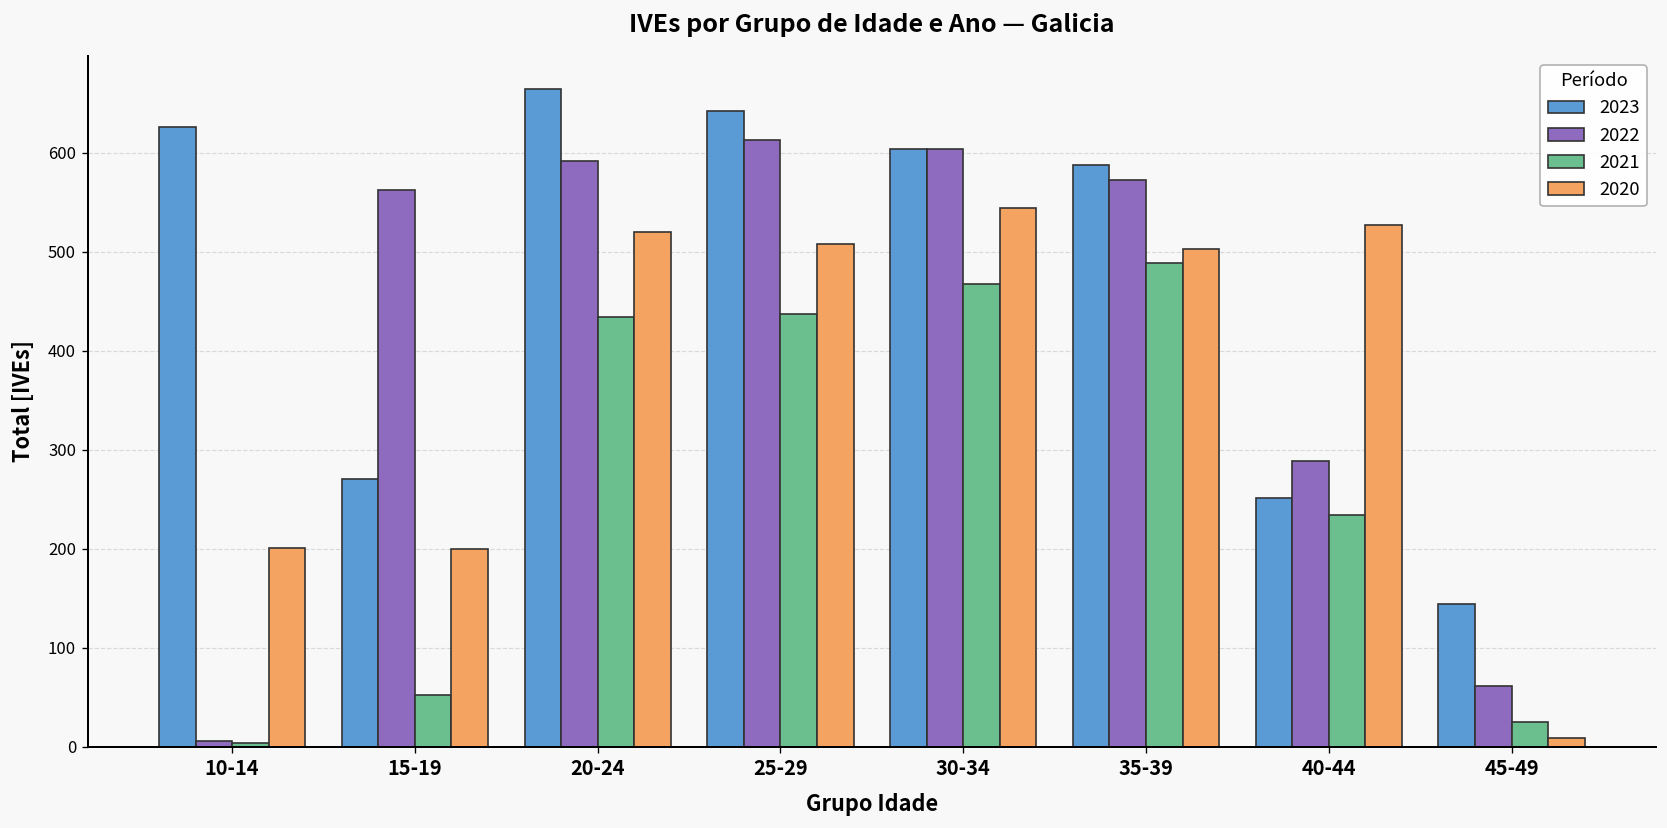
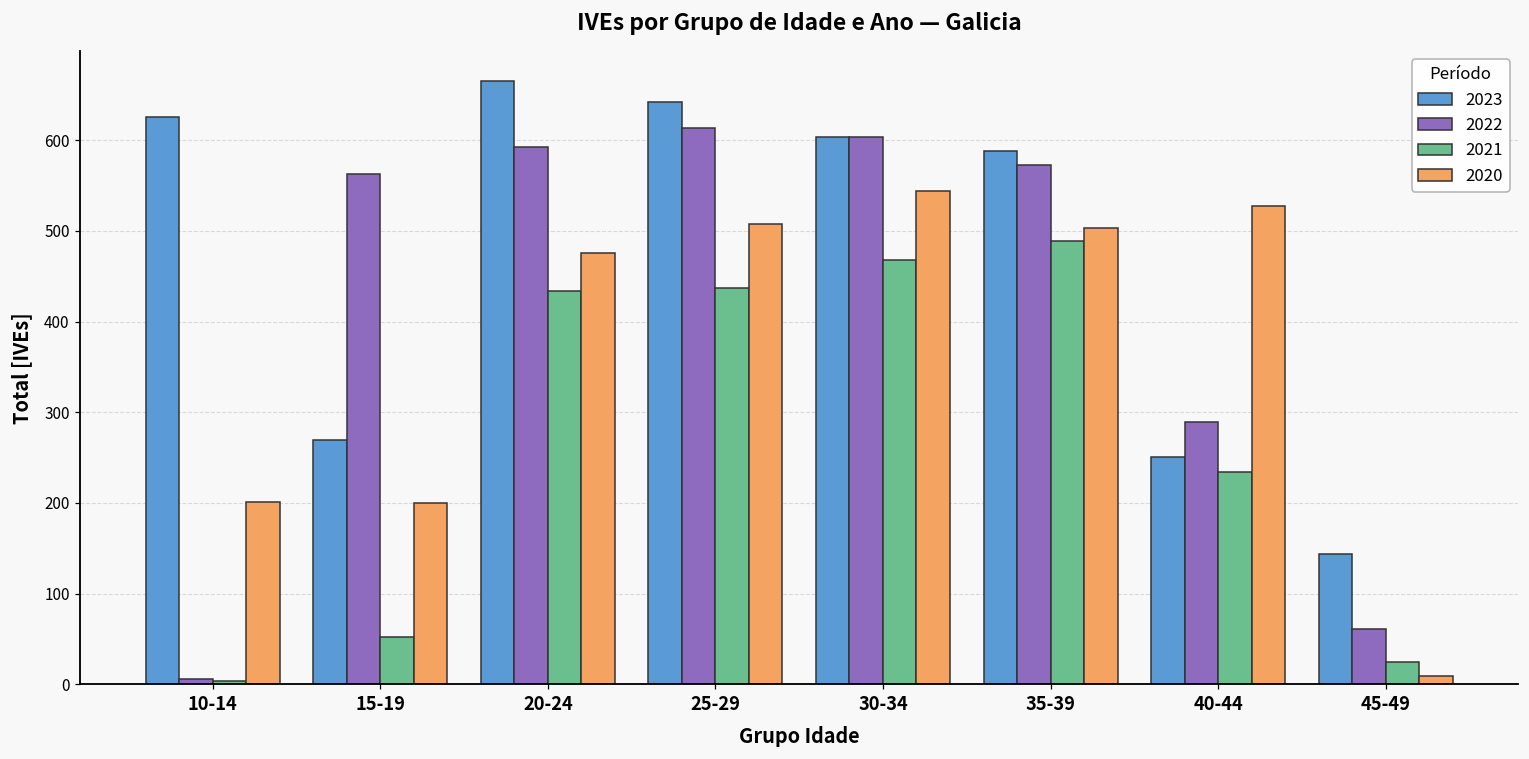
2020, 20-24: 520 -> 480
